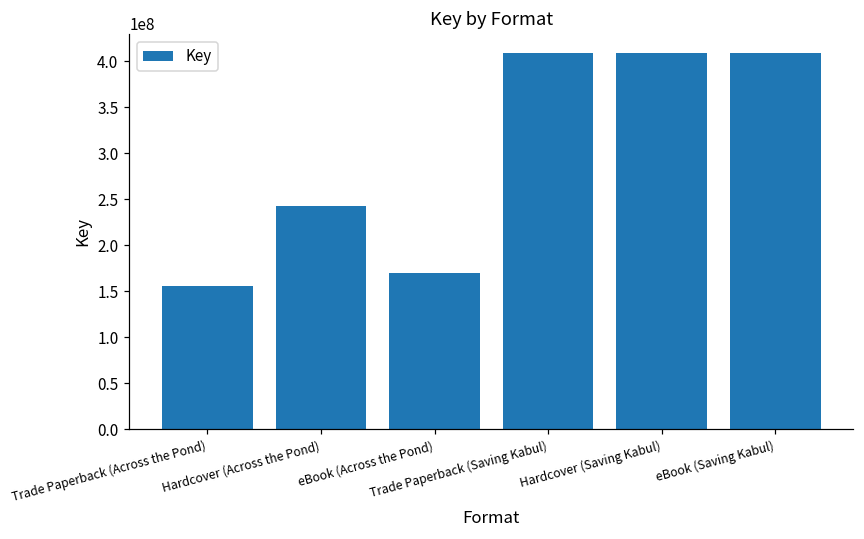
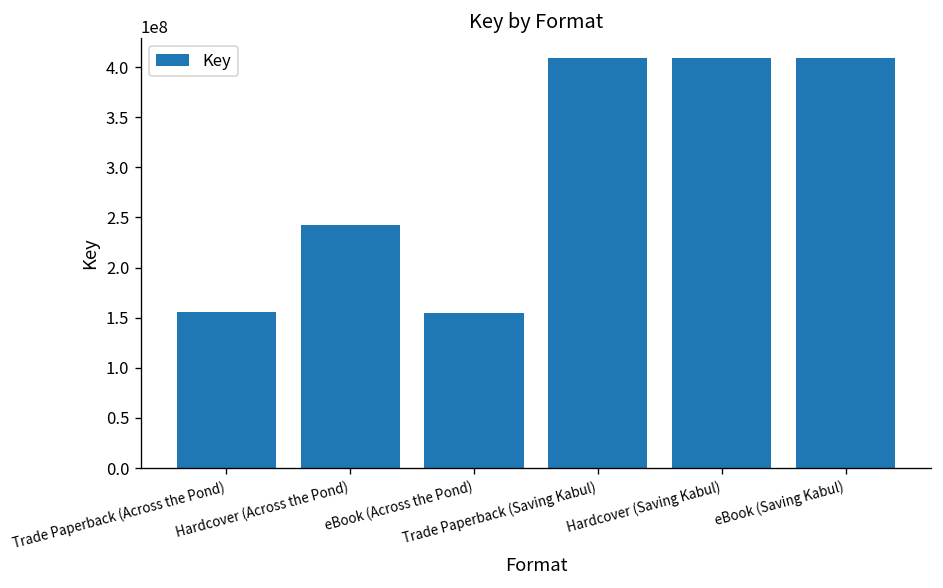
eBook (Across the Pond): 170000000 -> 150000000
